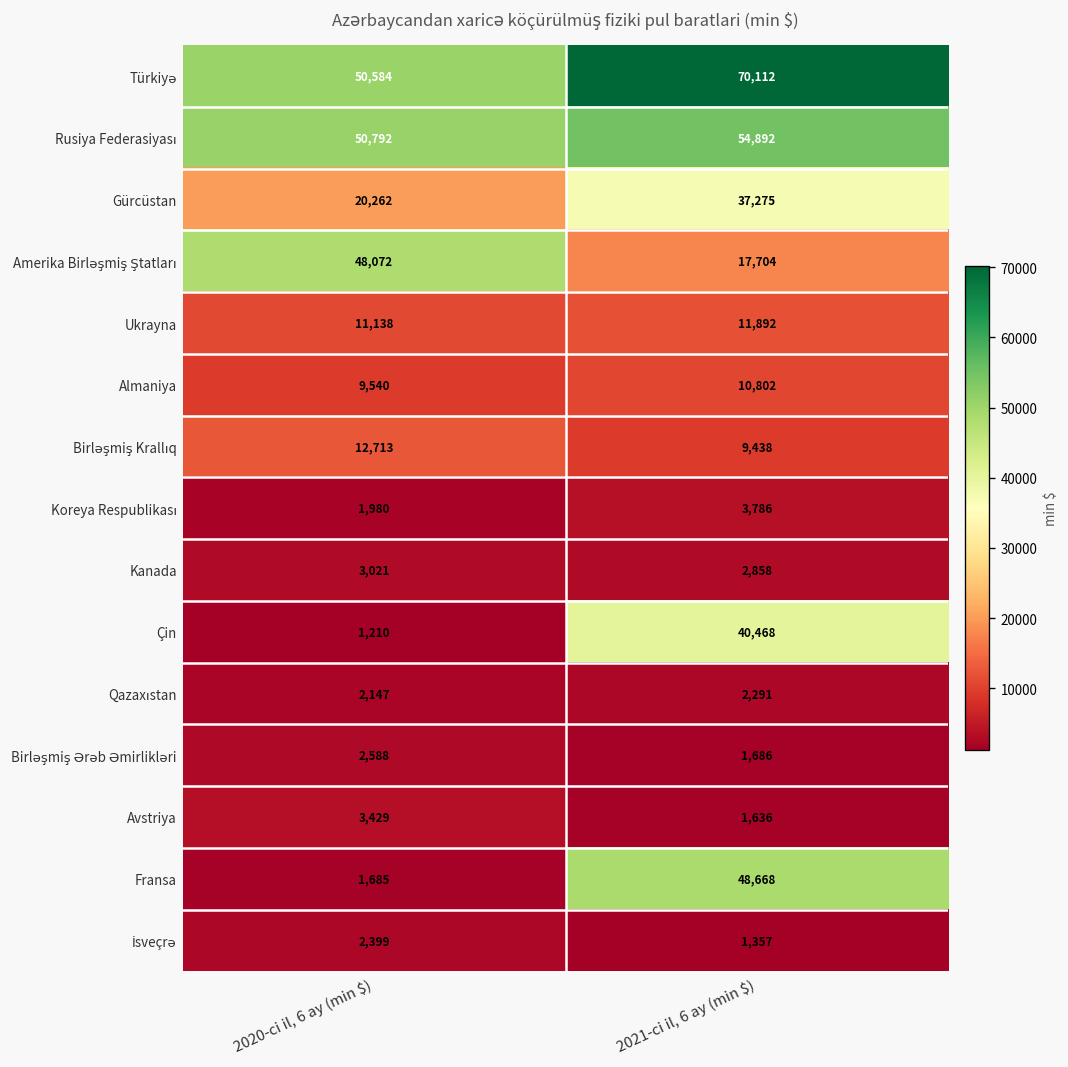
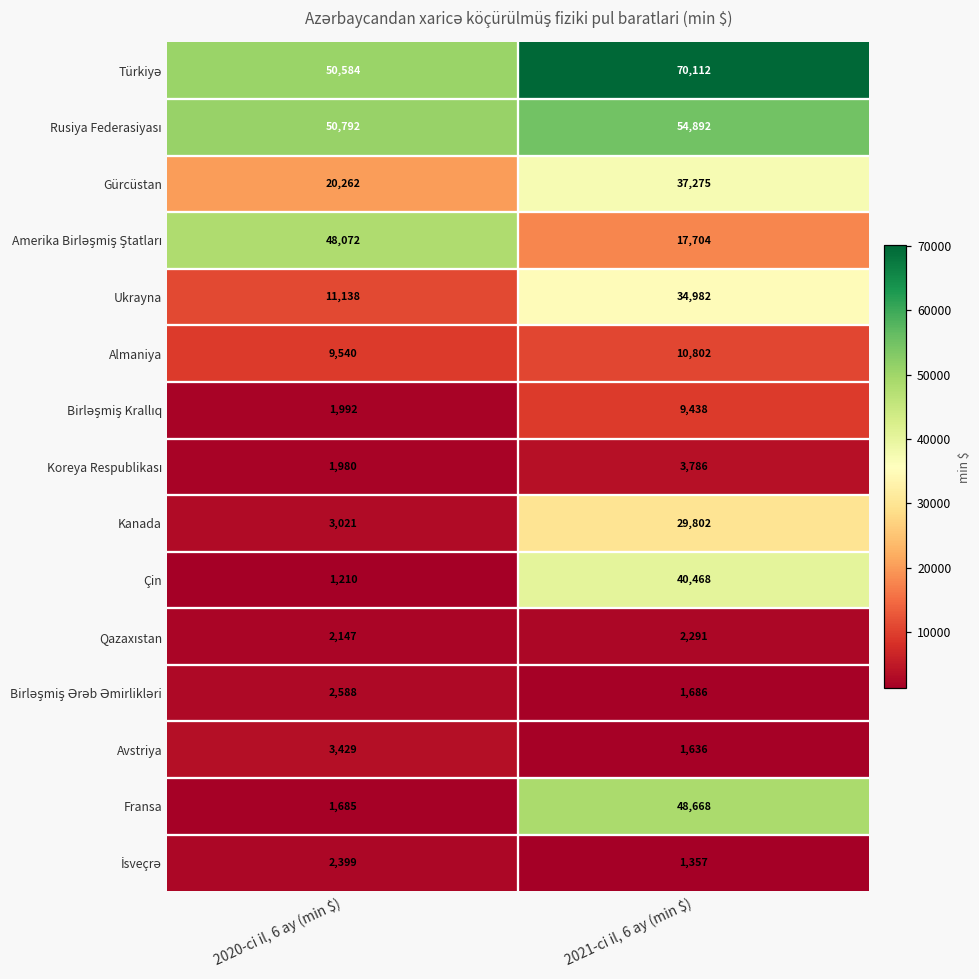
Ukrayna, 2021-ci il, 6 ay (min $): 11,892 -> 34,982
Birləşmiş Krallıq, 2020-ci il, 6 ay (min $): 12,713 -> 1,992
Kanada, 2021-ci il, 6 ay (min $): 2,858 -> 29,802
